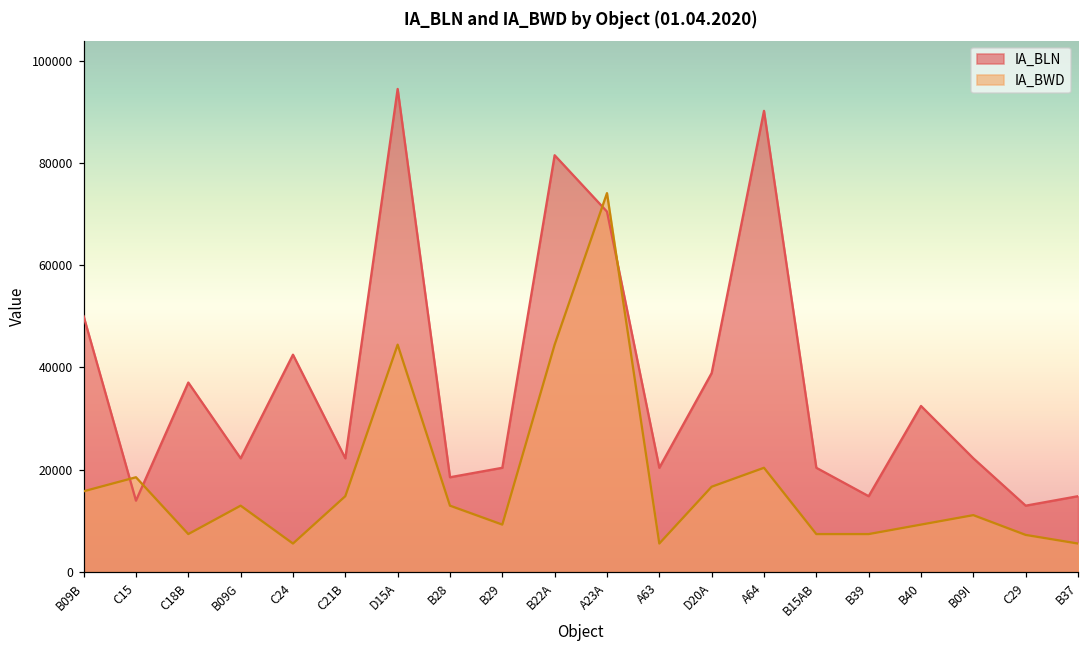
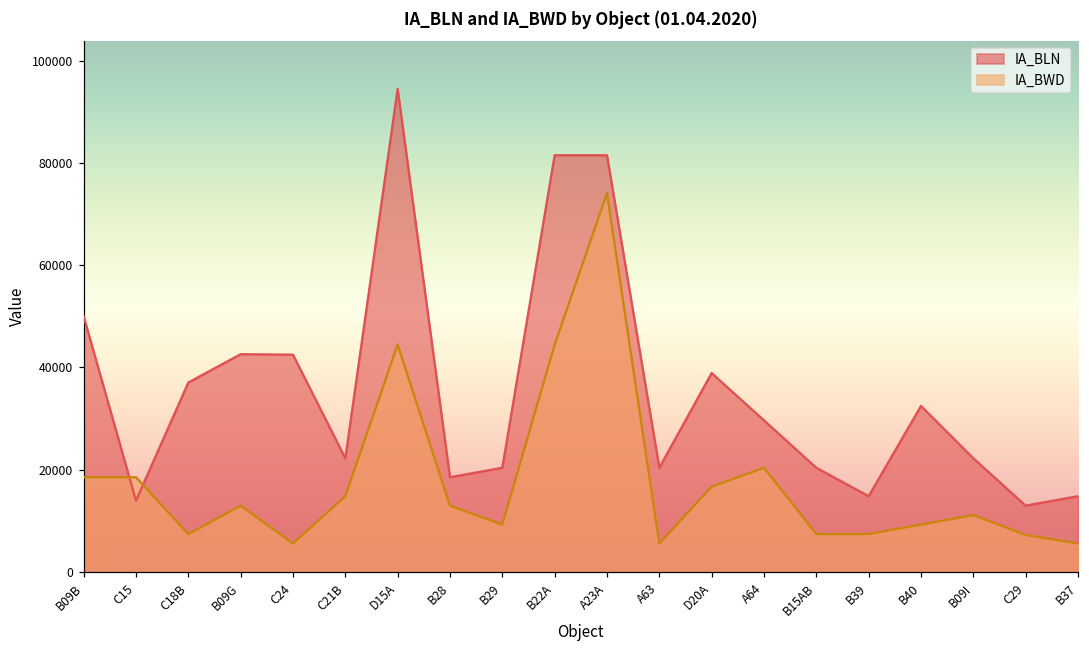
IA_BWD, B09B: 16000 -> 19000
IA_BLN, B09G: 22000 -> 43000
IA_BLN, A23A: 70000 -> 81000
IA_BLN, A64: 90000 -> 30000
